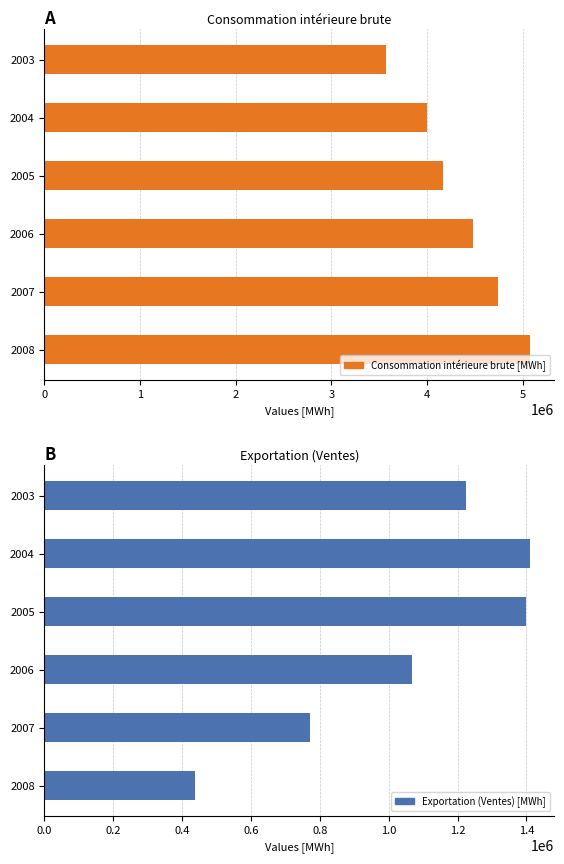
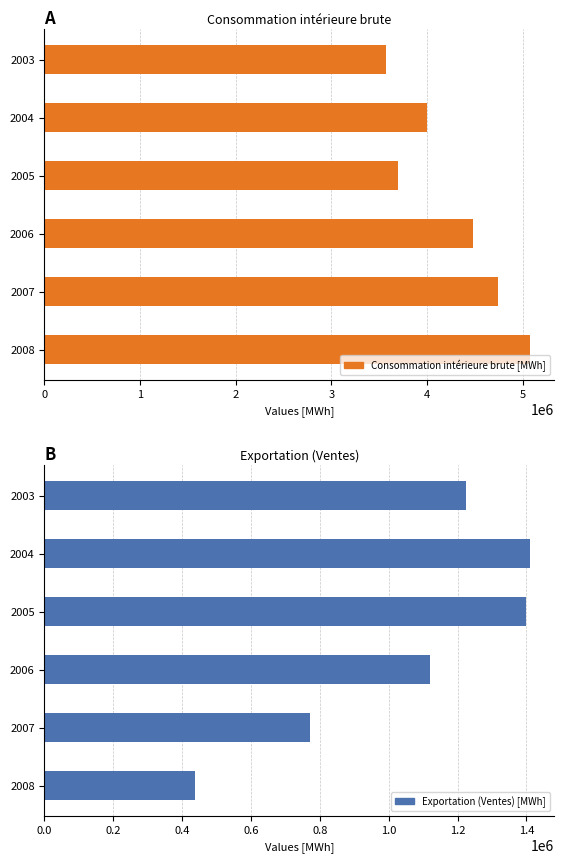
Consommation intérieure brute, 2005: 4200000 -> 3700000
Exportation (Ventes), 2006: 1070000 -> 1120000
